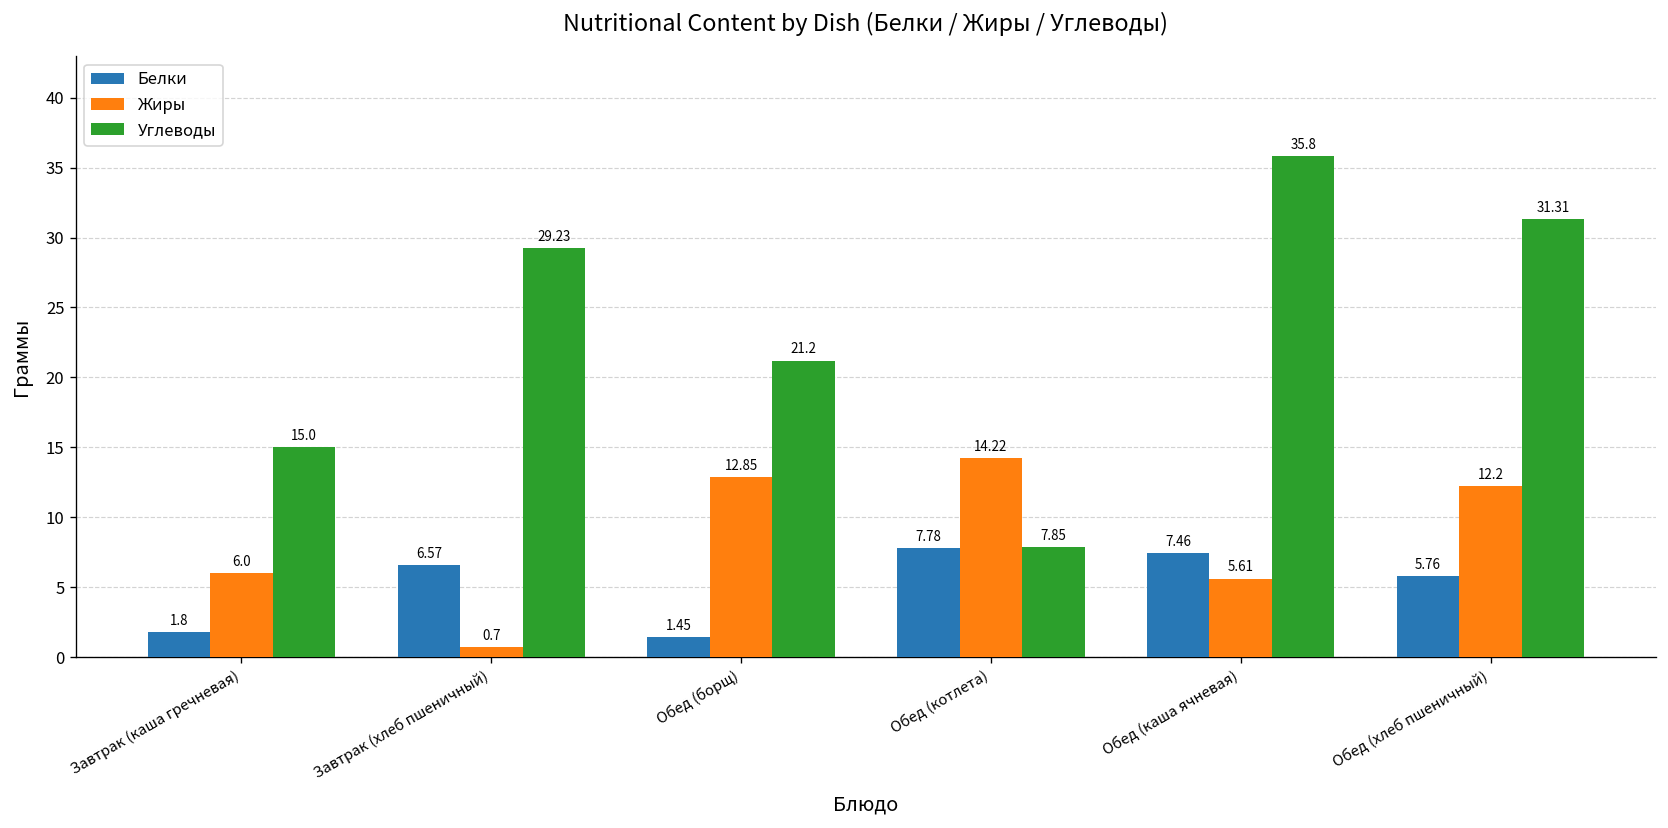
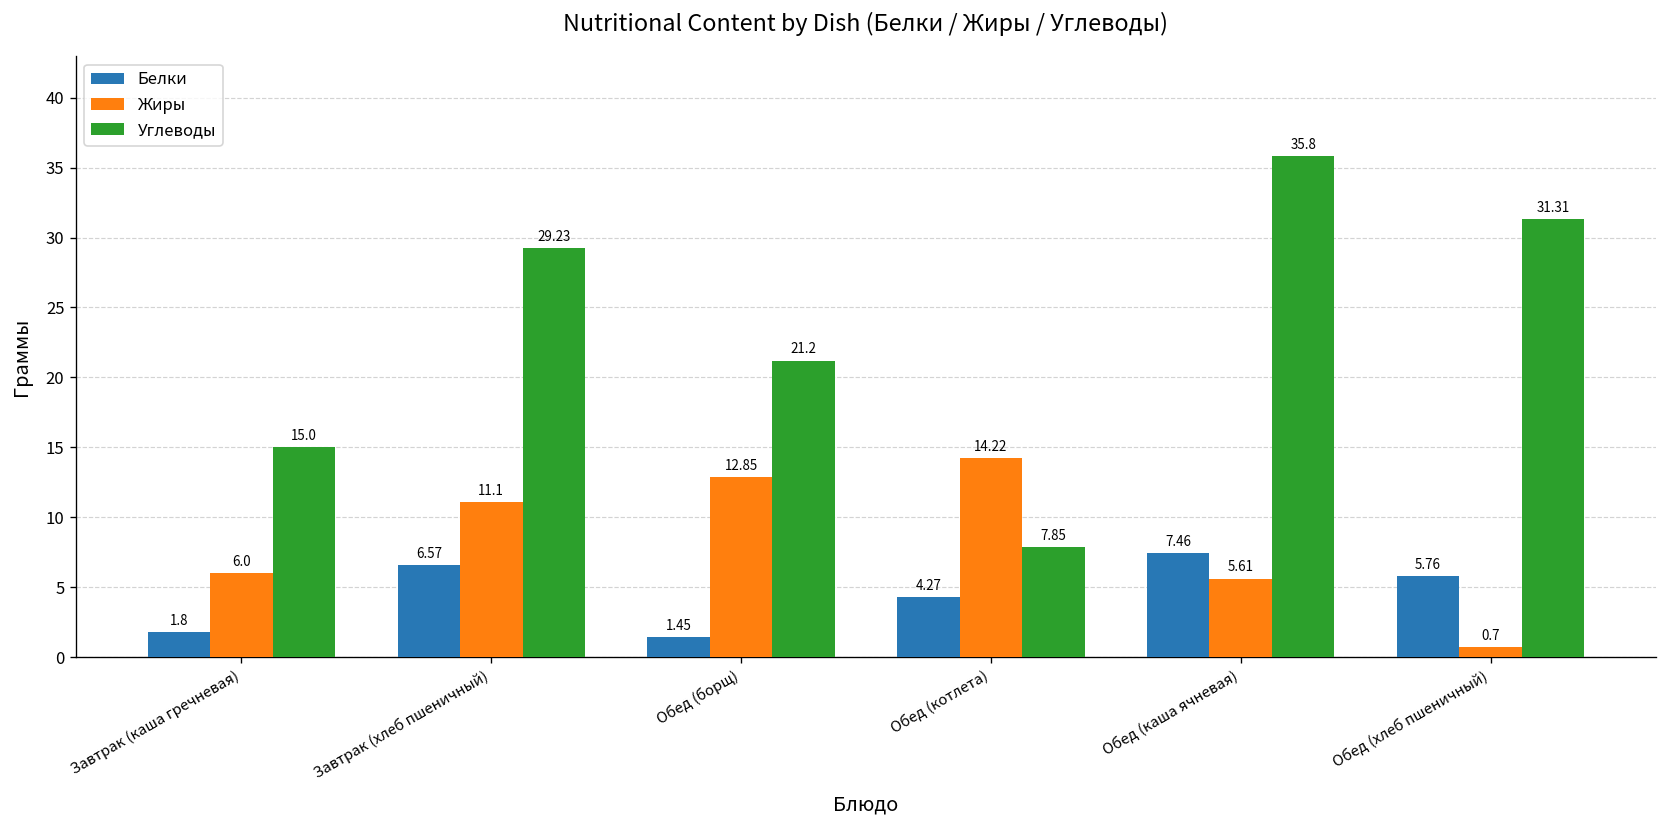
Жиры, Завтрак (хлеб пшеничный): 0.7 -> 11.1
Белки, Обед (котлета): 7.78 -> 4.27
Жиры, Обед (хлеб пшеничный): 12.2 -> 0.7
